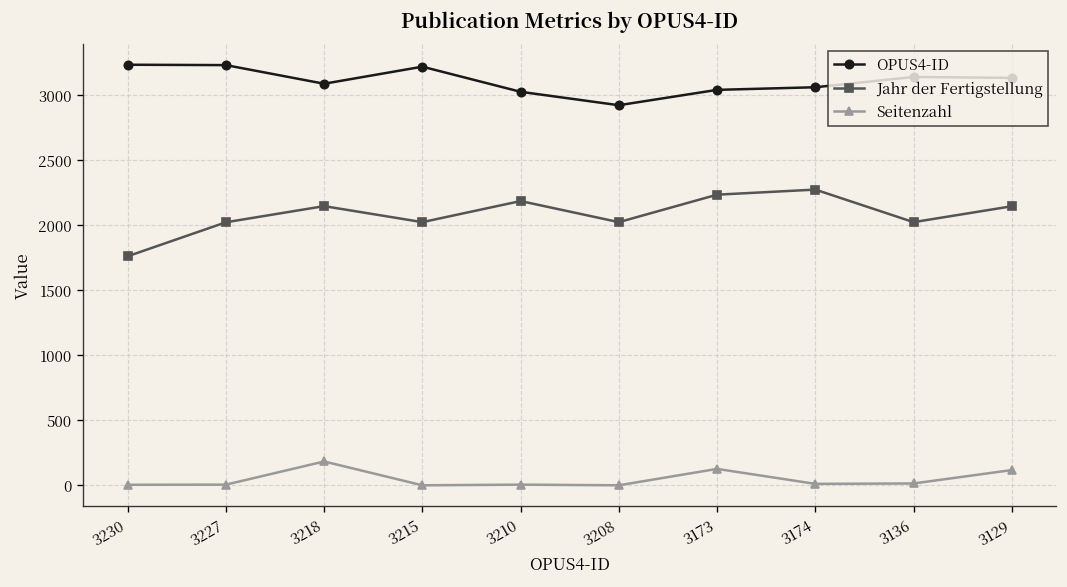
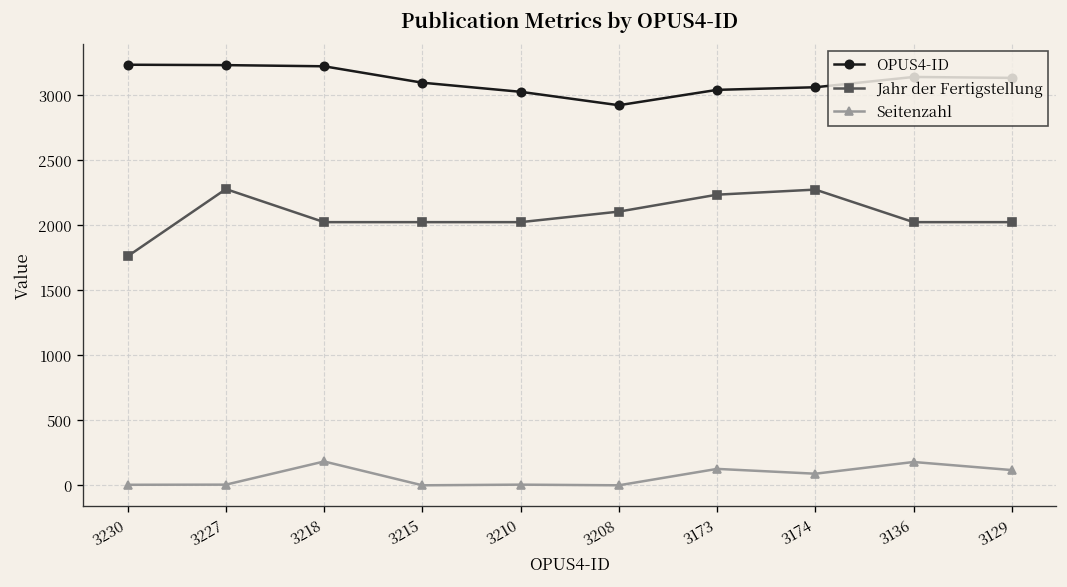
Jahr der Fertigstellung, 3227: 2020 -> 2280
OPUS4-ID, 3218: 3080 -> 3220
Jahr der Fertigstellung, 3218: 2140 -> 2020
OPUS4-ID, 3215: 3220 -> 3090
Jahr der Fertigstellung, 3210: 2180 -> 2020
Jahr der Fertigstellung, 3208: 2020 -> 2100
Seitenzahl, 3174: 10 -> 90
Seitenzahl, 3136: 10 -> 180
Jahr der Fertigstellung, 3129: 2140 -> 2020
